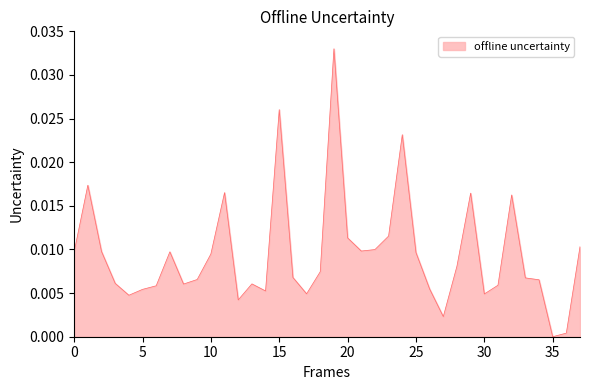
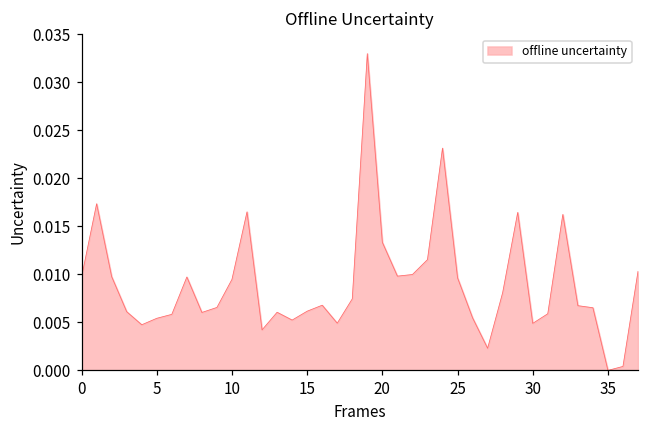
15: 0.026 -> 0.006
20: 0.011 -> 0.013
